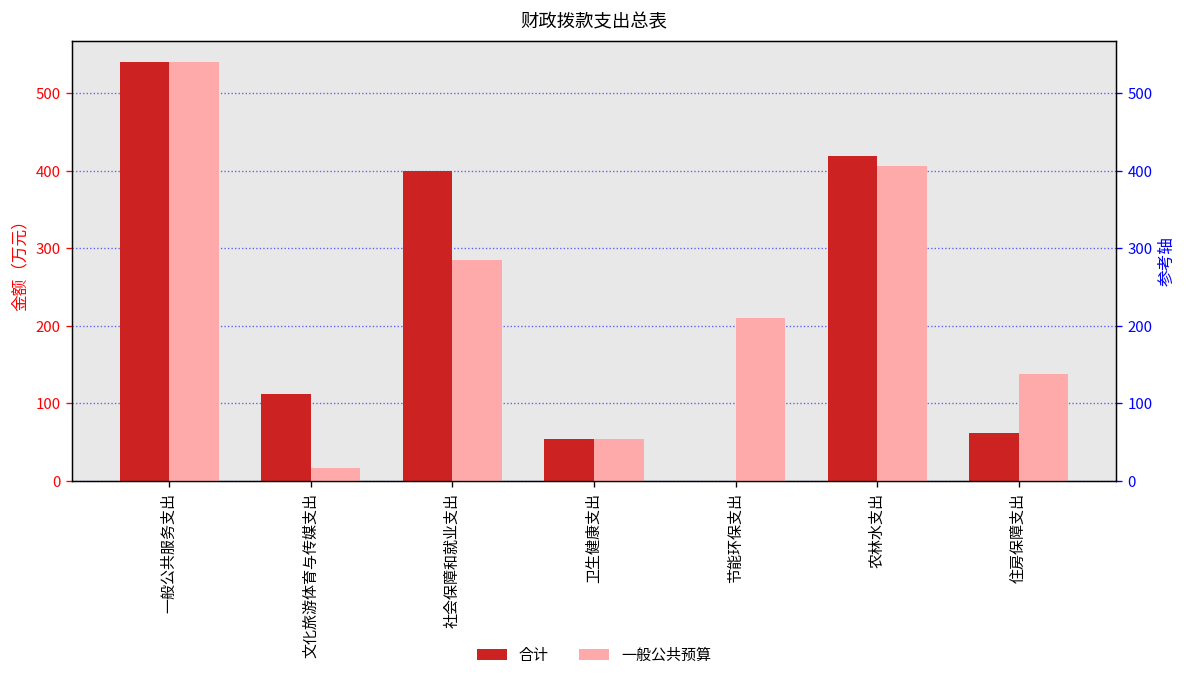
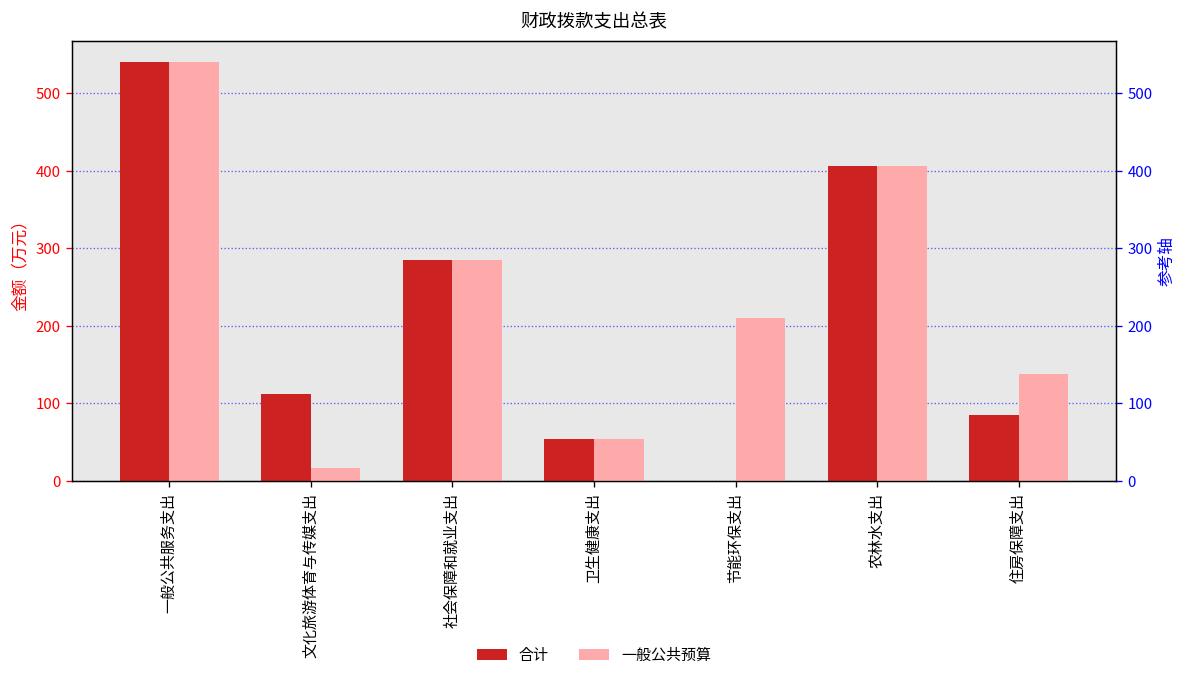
合计, 社会保障和就业支出: 400 -> 290
合计, 农林水支出: 420 -> 410
合计, 住房保障支出: 60 -> 80
